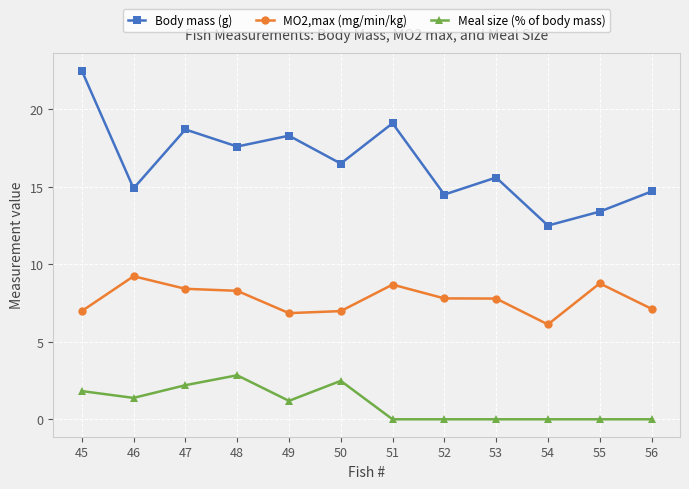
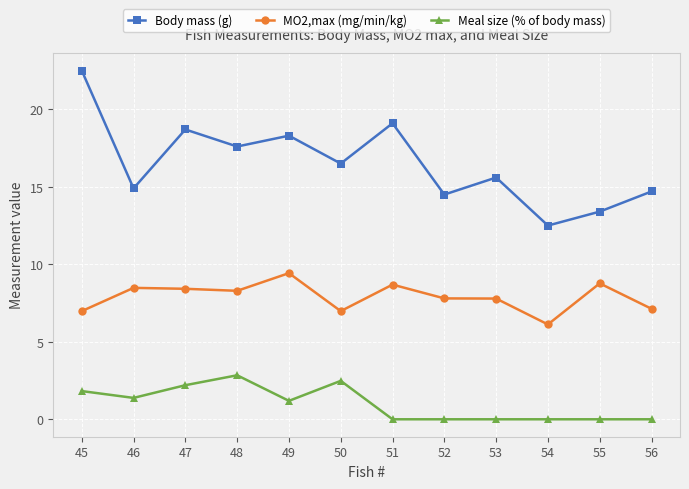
MO2,max (mg/min/kg), 46: 9.2 -> 8.5
MO2,max (mg/min/kg), 49: 6.9 -> 9.4
